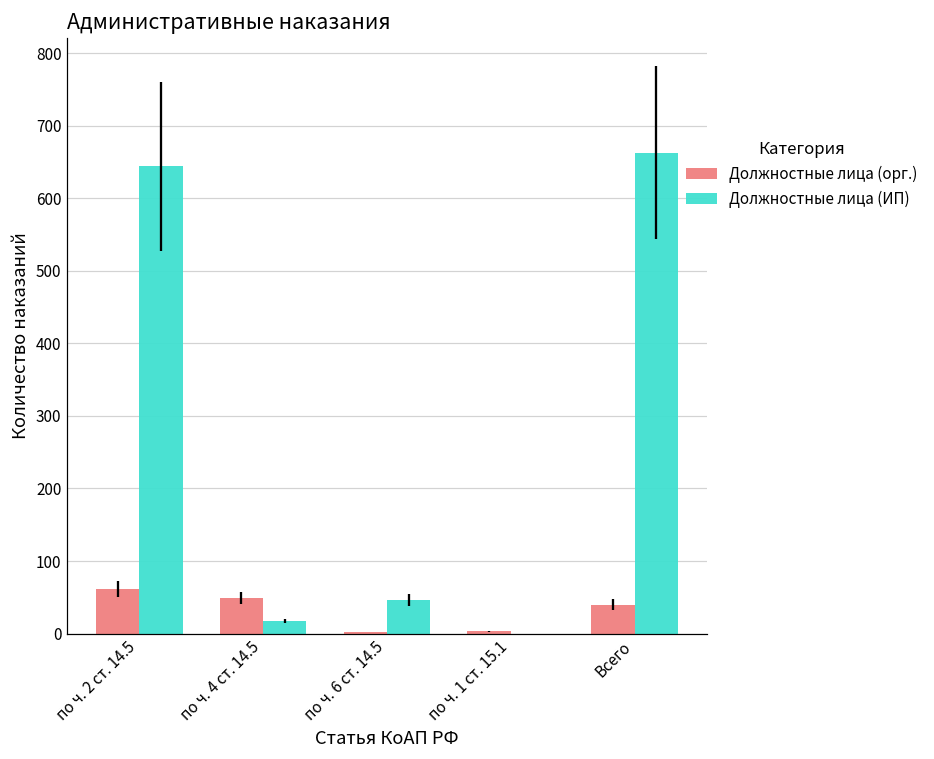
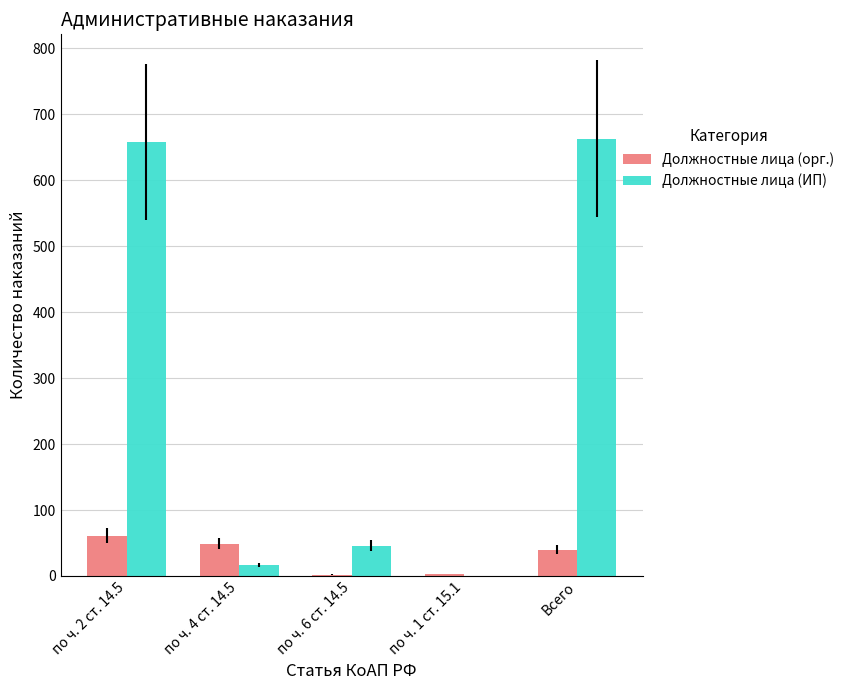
Должностные лица (ИП), по ч. 2 ст. 14.5: 640 -> 660
